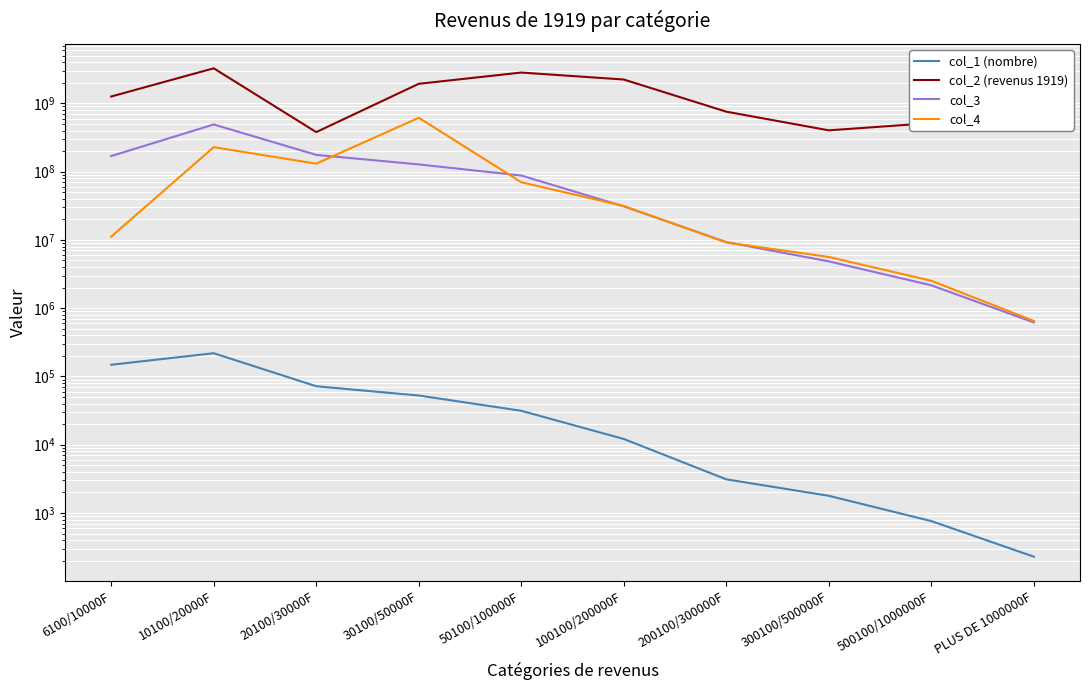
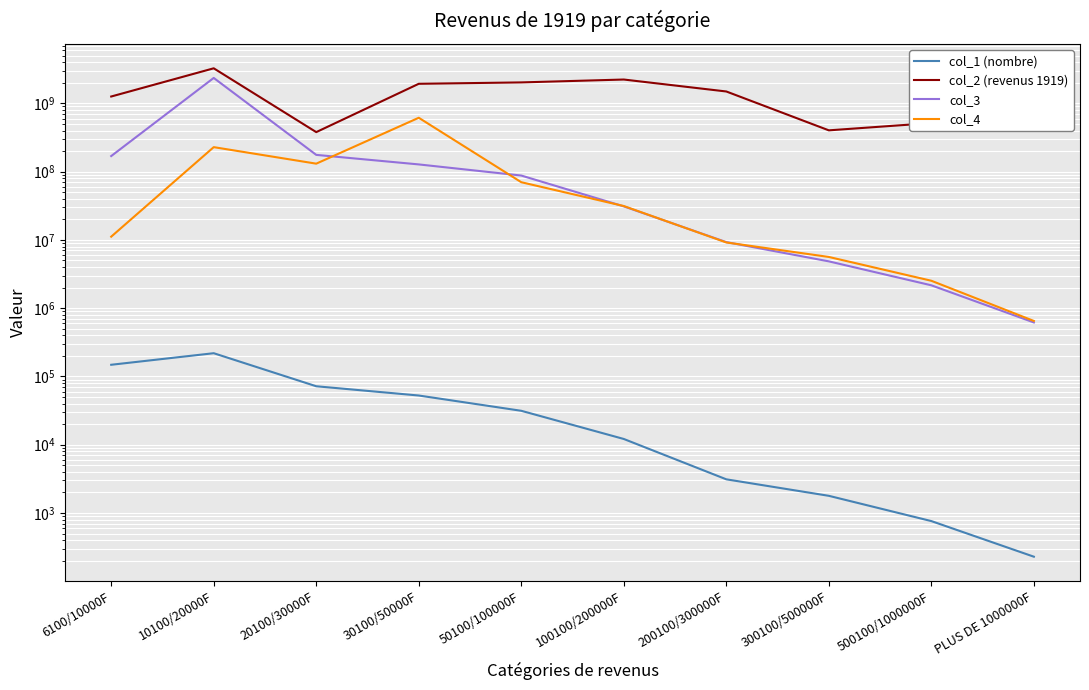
col_3, 10100/20000F: 500000000 -> 2400000000
col_2 (revenus 1919), 50100/100000F: 2800000000 -> 2000000000
col_2 (revenus 1919), 200100/300000F: 800000000 -> 1500000000
